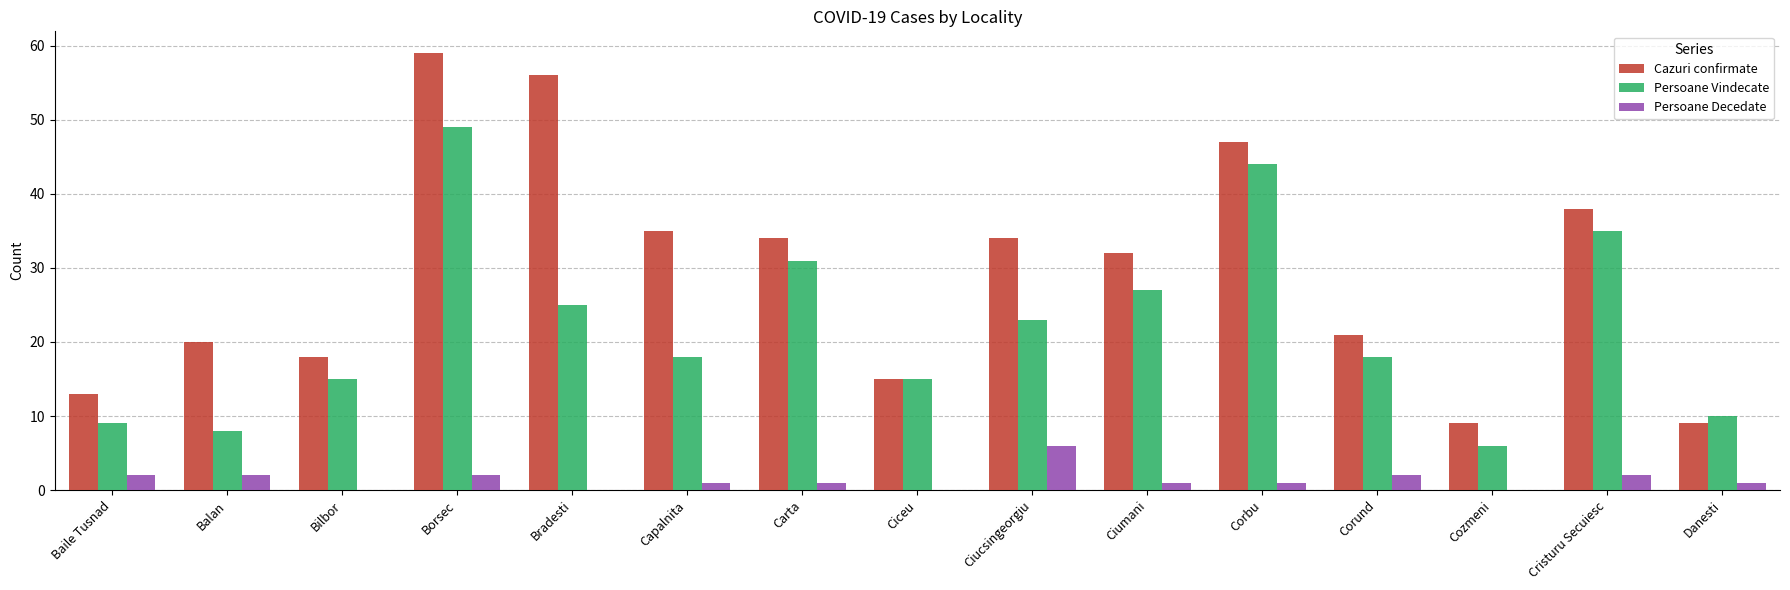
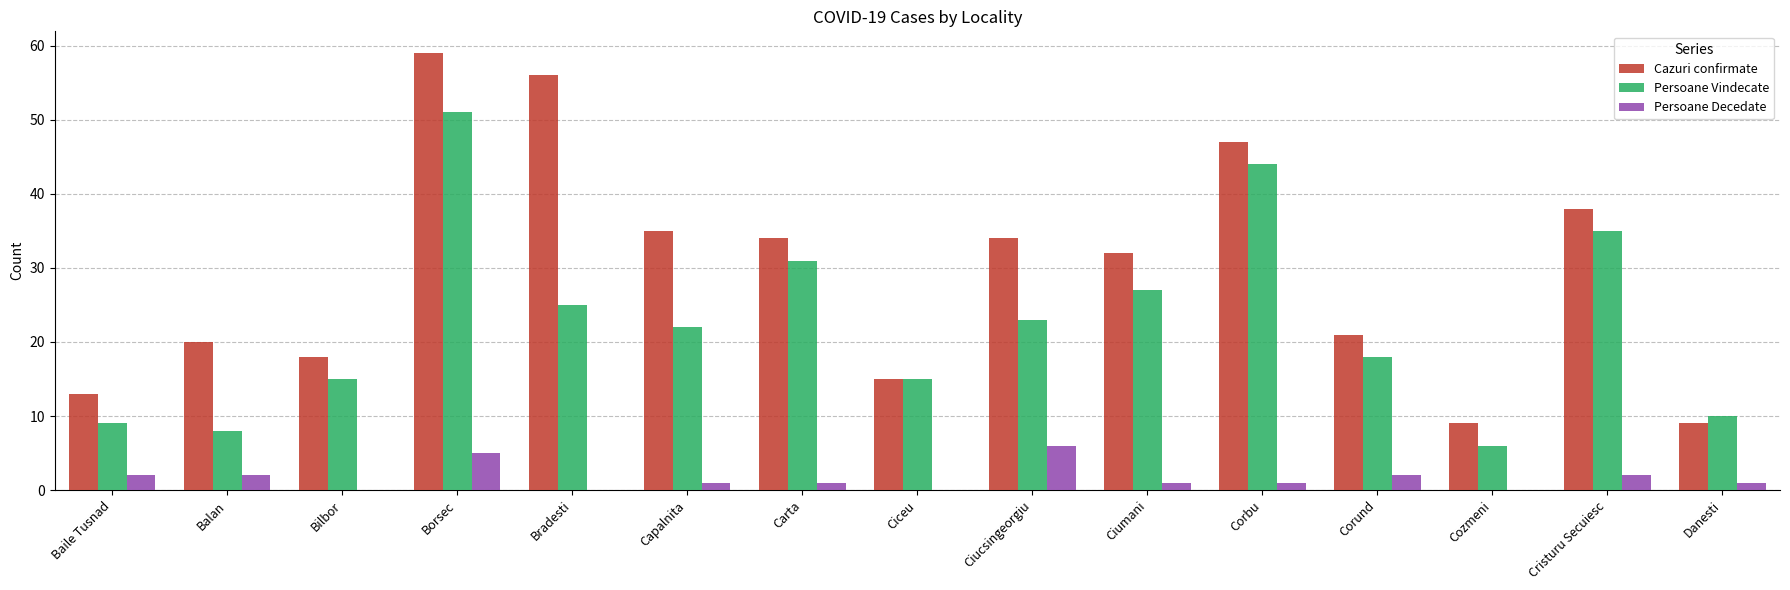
Persoane Vindecate, Borsec: 49 -> 51
Persoane Decedate, Borsec: 2 -> 5
Persoane Vindecate, Capalnita: 18 -> 22
